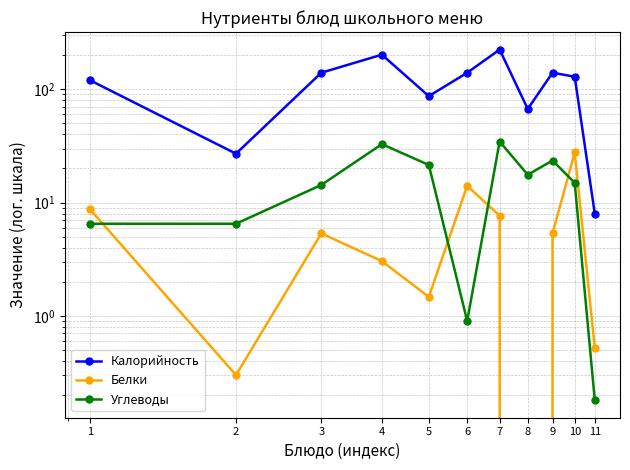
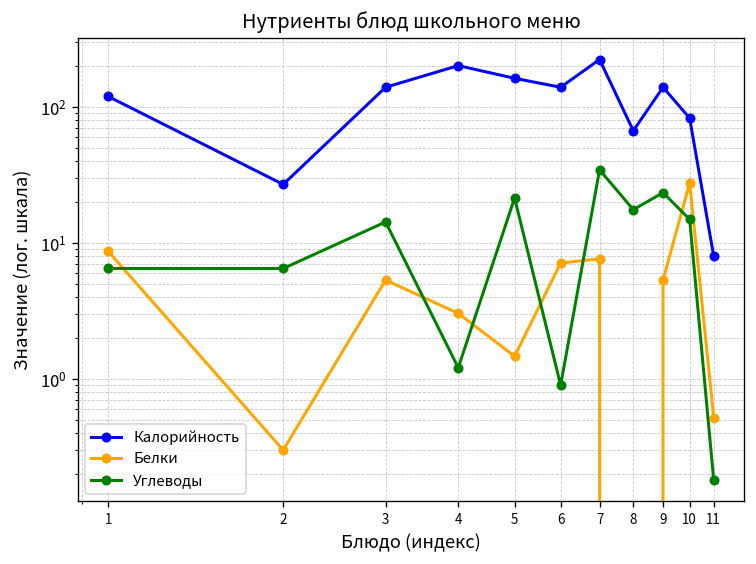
Углеводы, 4: 33 -> 1.2
Калорийность, 5: 90 -> 160
Белки, 6: 14 -> 7
Калорийность, 10: 130 -> 80
